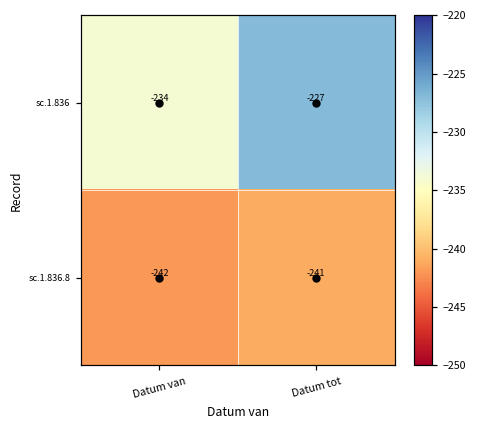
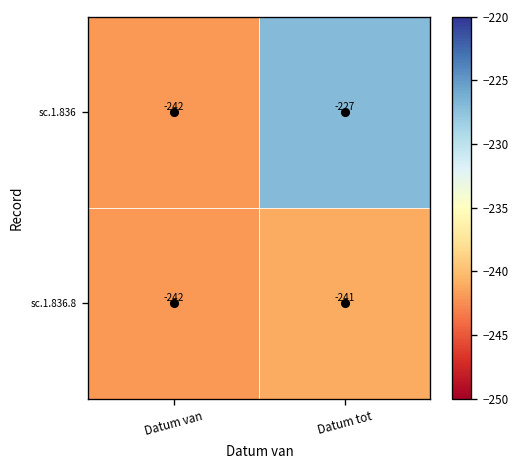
sc.1.836, Datum van: -234 -> -242
